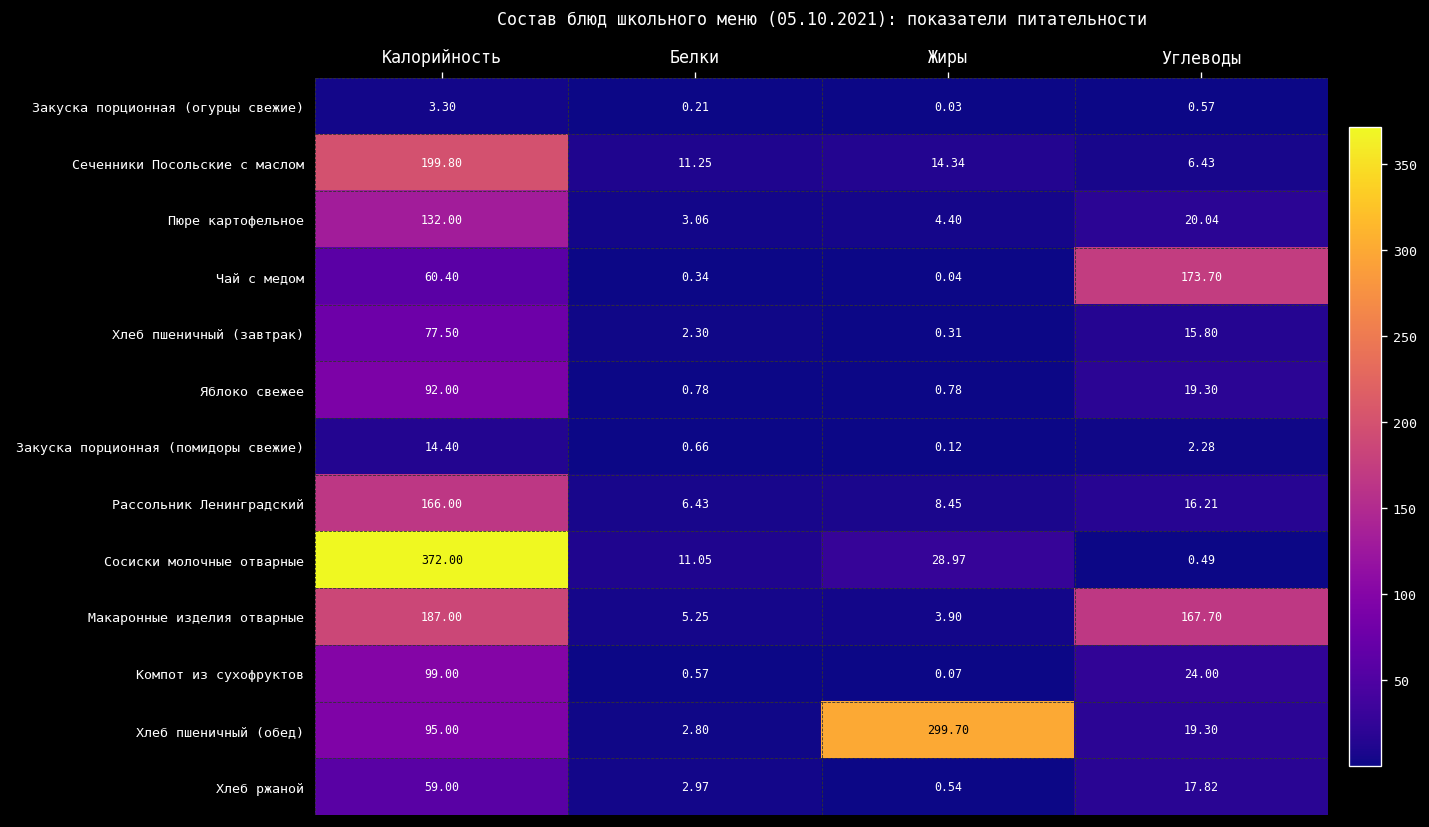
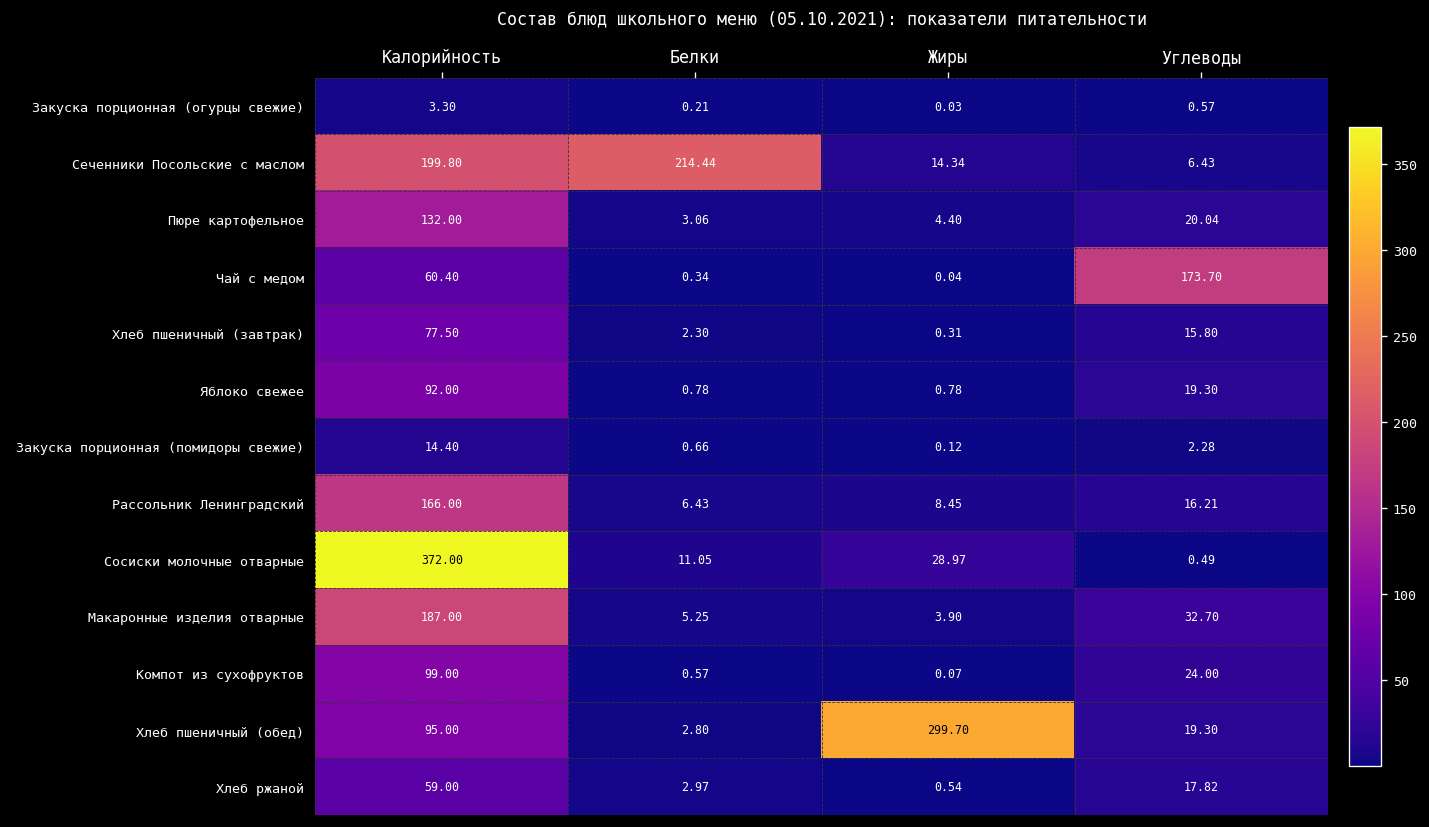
Сеченники Посольские с маслом, Белки: 11.25 -> 214.44
Макаронные изделия отварные, Углеводы: 167.70 -> 32.70
